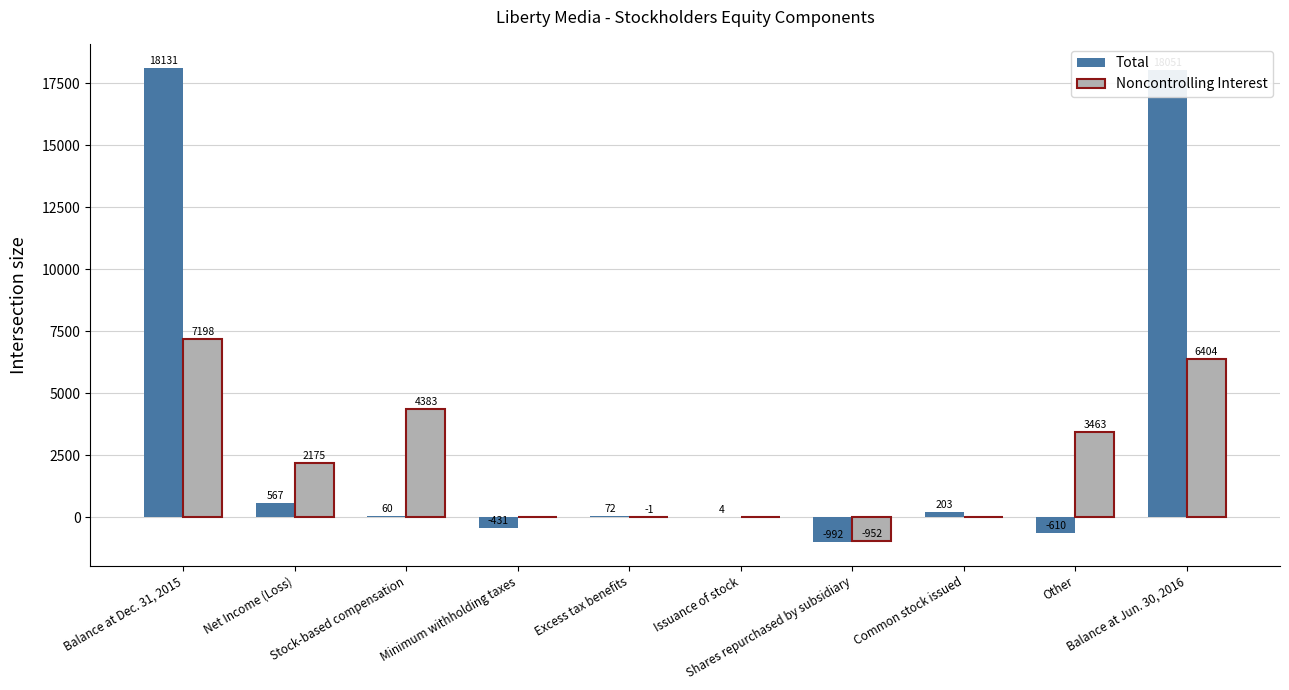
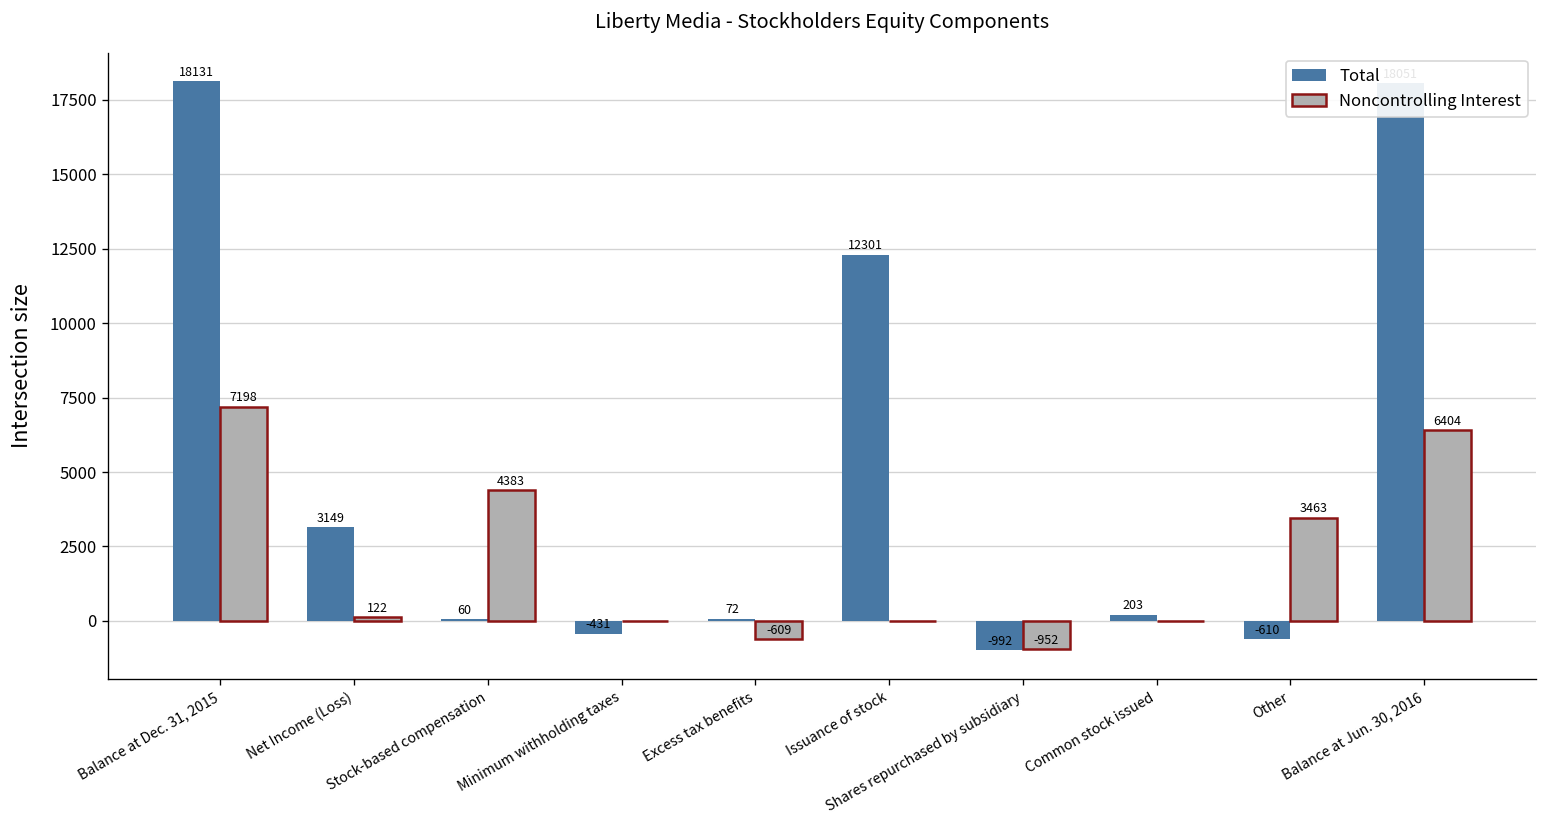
Total, Net Income (Loss): 567 -> 3149
Noncontrolling Interest, Net Income (Loss): 2175 -> 122
Noncontrolling Interest, Excess tax benefits: -1 -> -609
Total, Issuance of stock: 4 -> 12301
